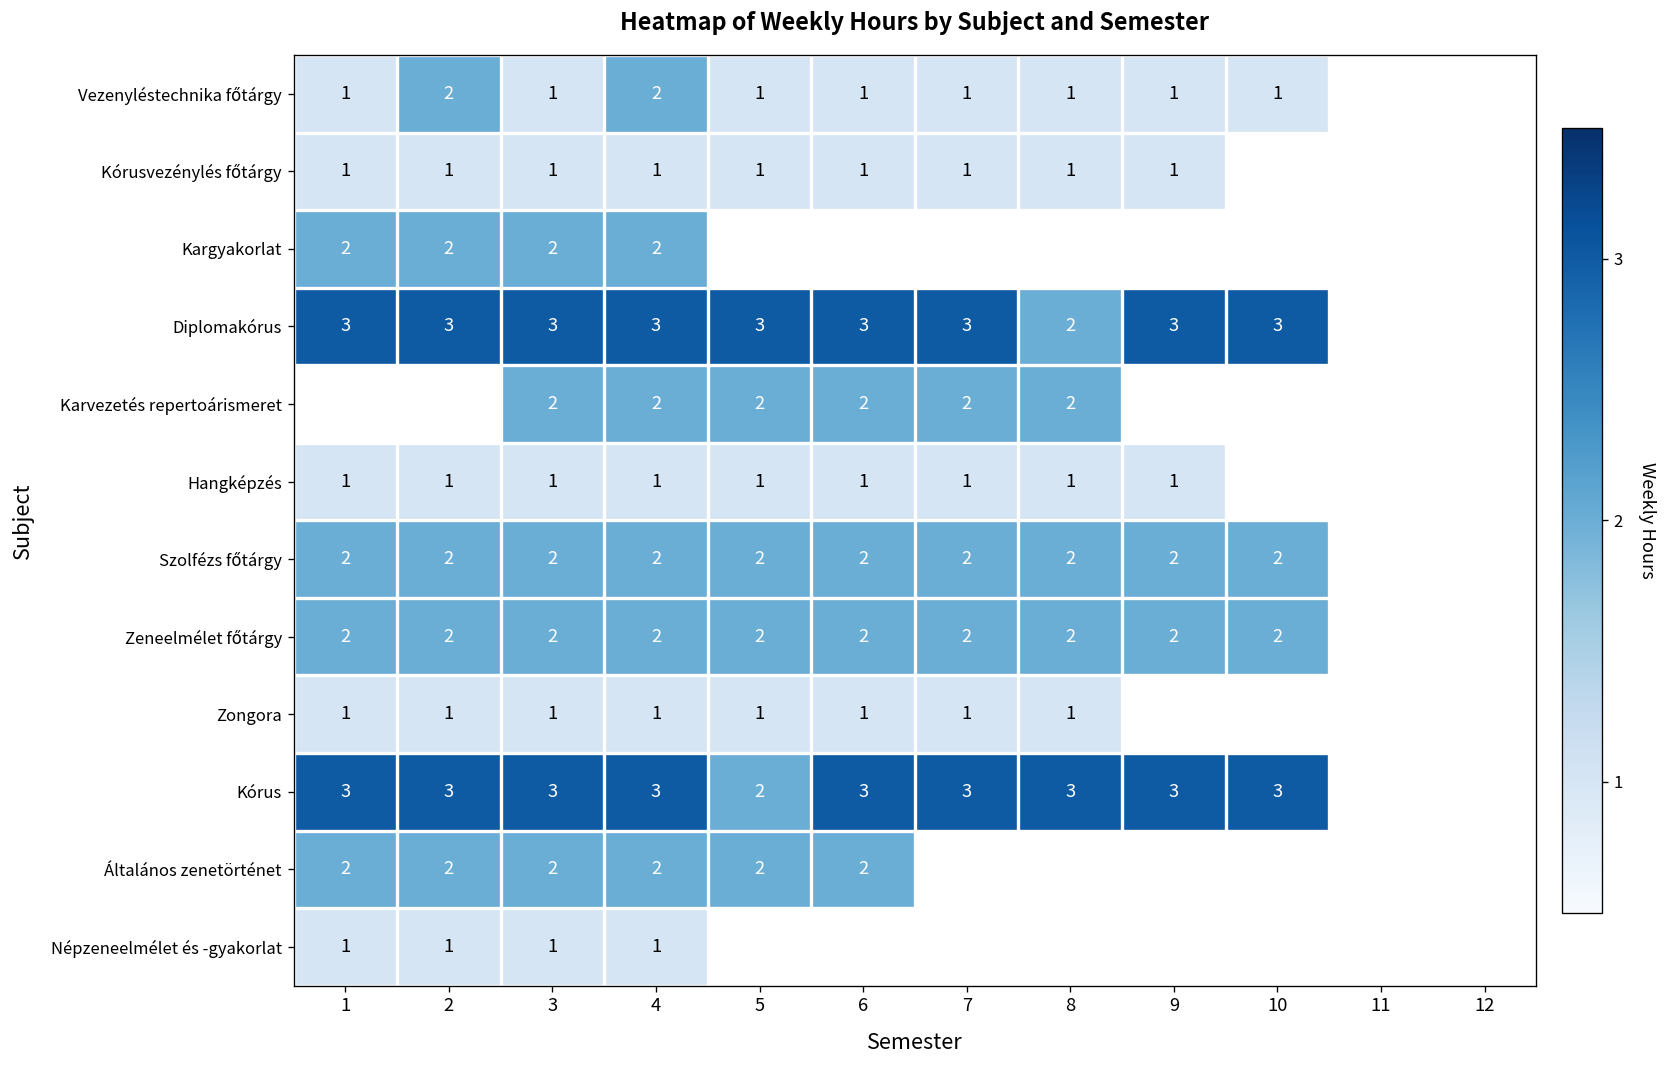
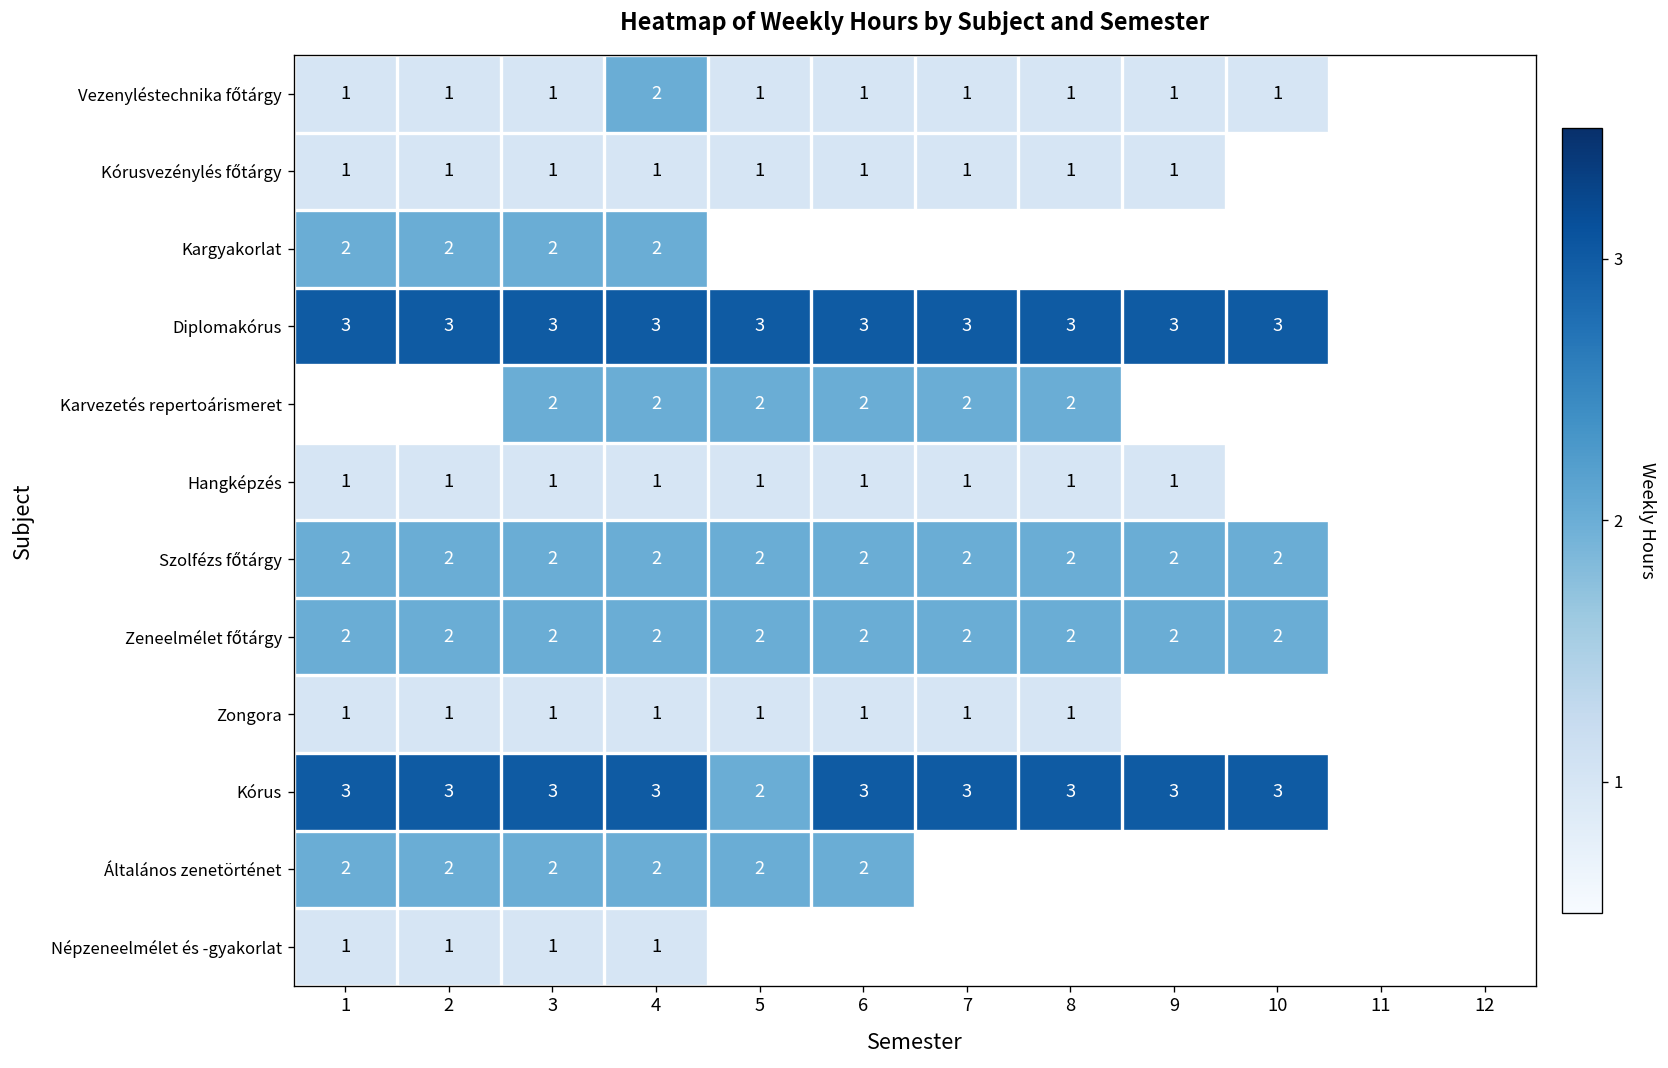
Vezenyléstechnika főtárgy, 2: 2 -> 1
Diplomakórus, 8: 2 -> 3
